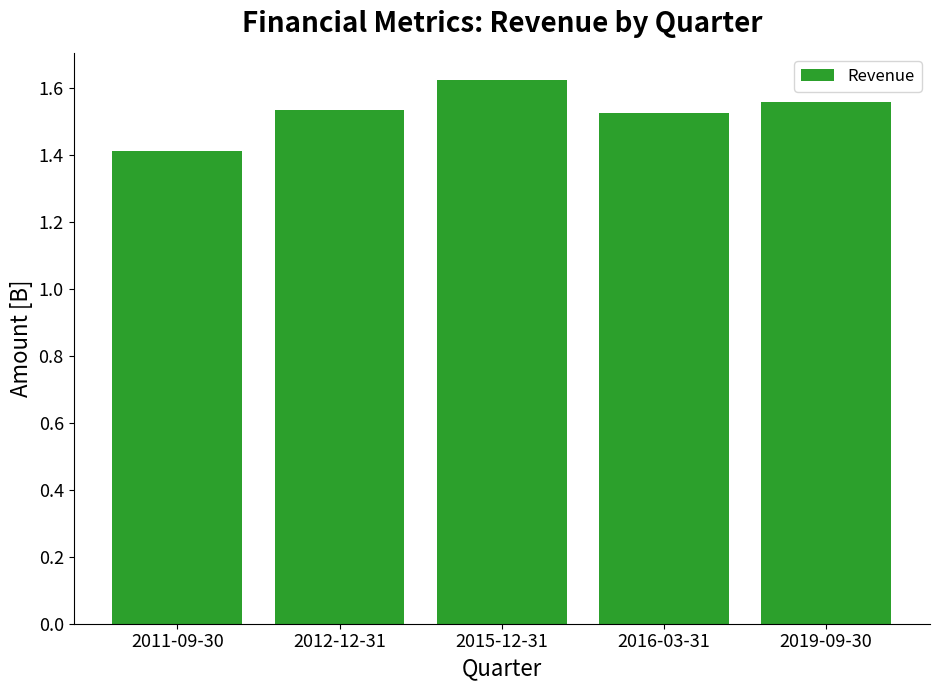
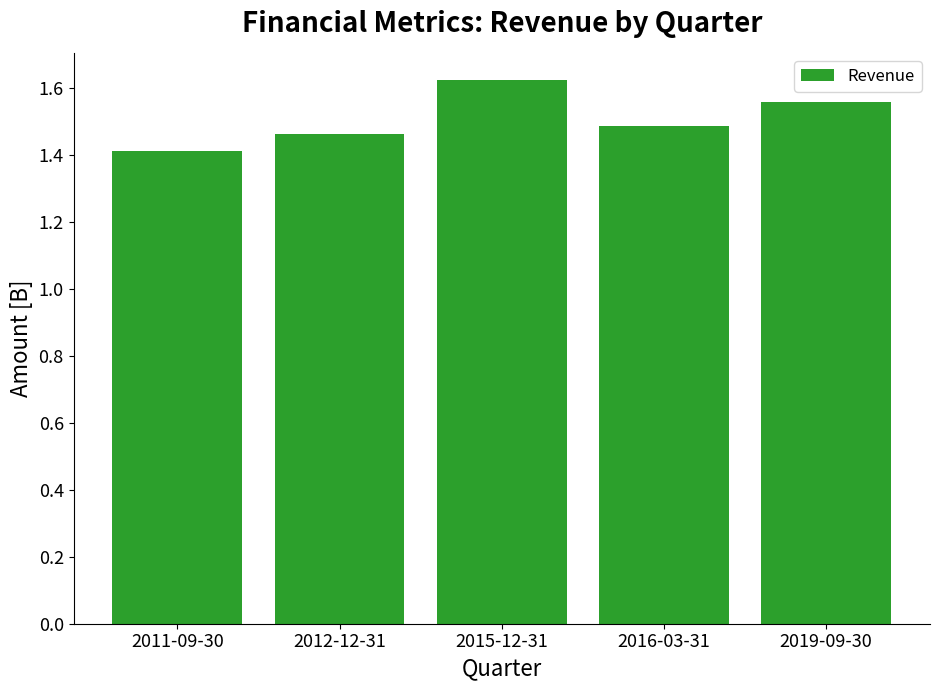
2012-12-31: 1.54 -> 1.46
2016-03-31: 1.53 -> 1.49
